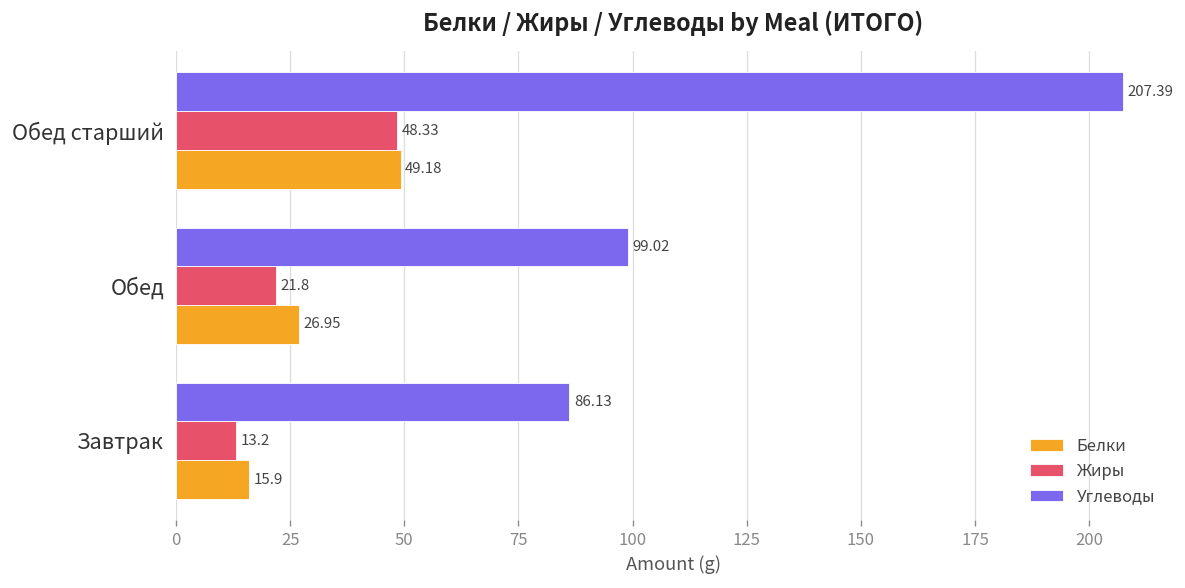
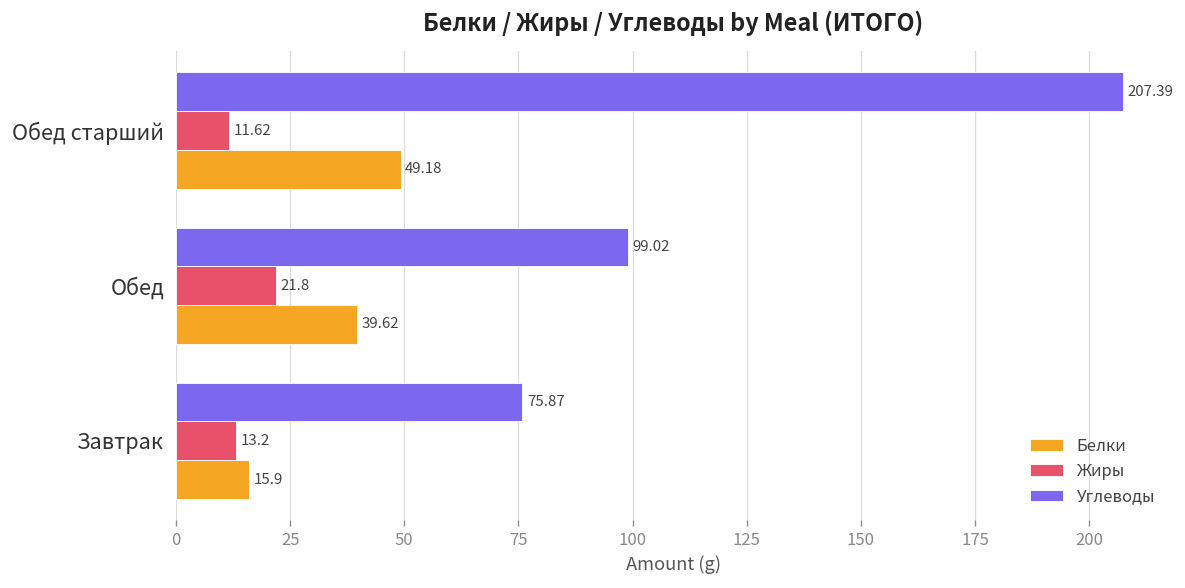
Жиры, Обед старший: 48.33 -> 11.62
Белки, Обед: 26.95 -> 39.62
Углеводы, Завтрак: 86.13 -> 75.87
